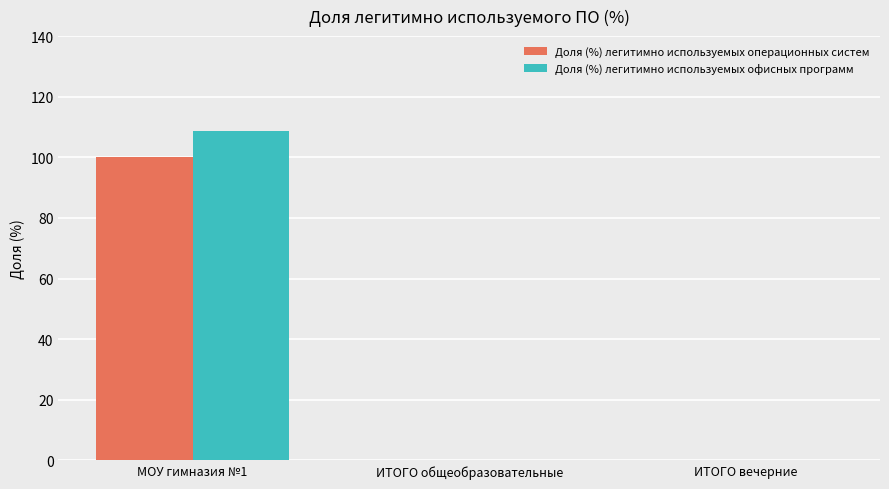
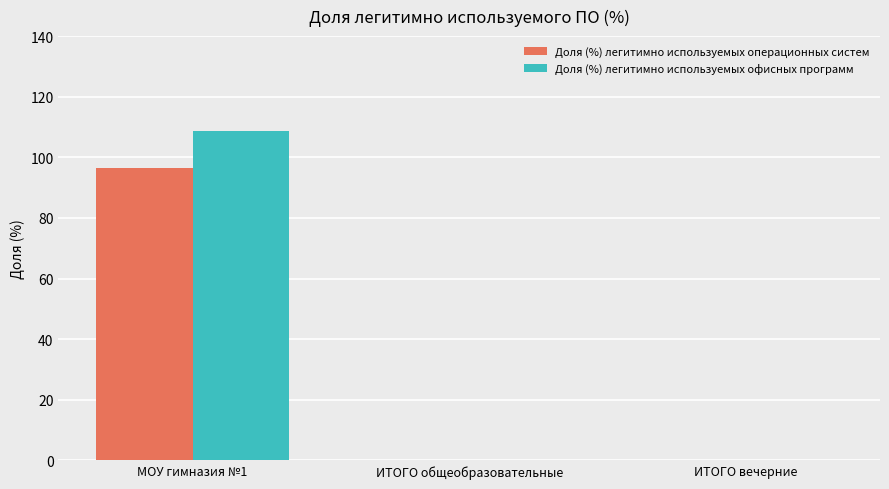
Доля (%) легитимно используемых операционных систем, МОУ гимназия №1: 100 -> 97
